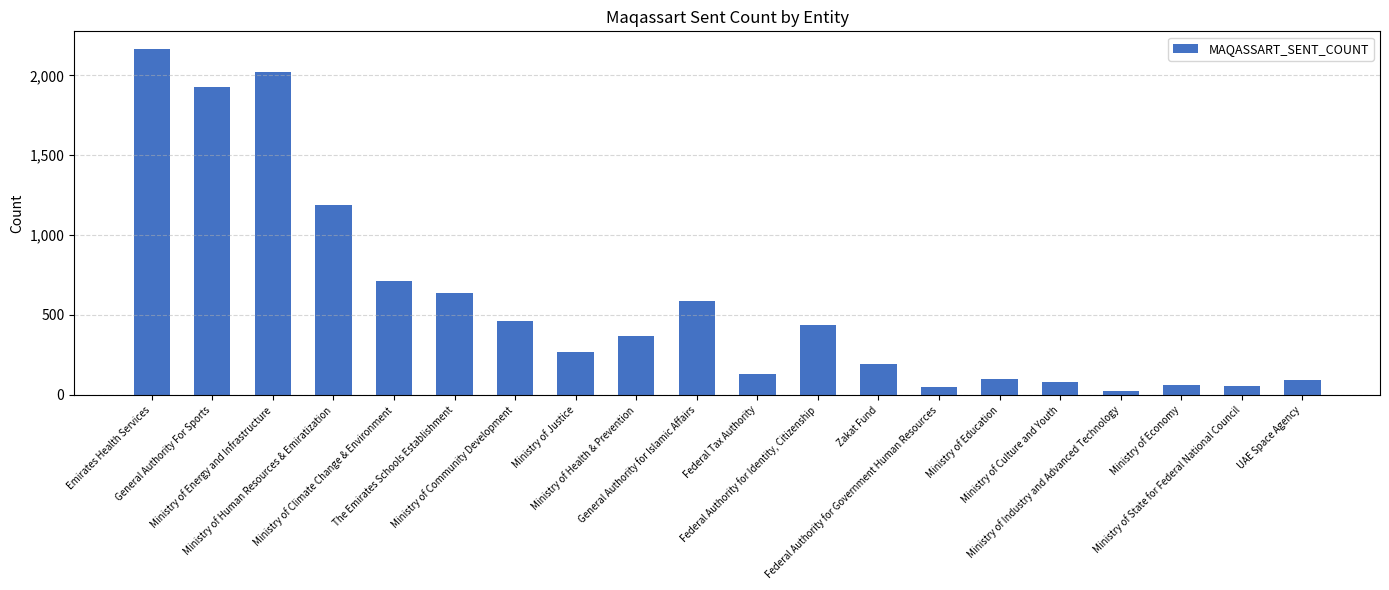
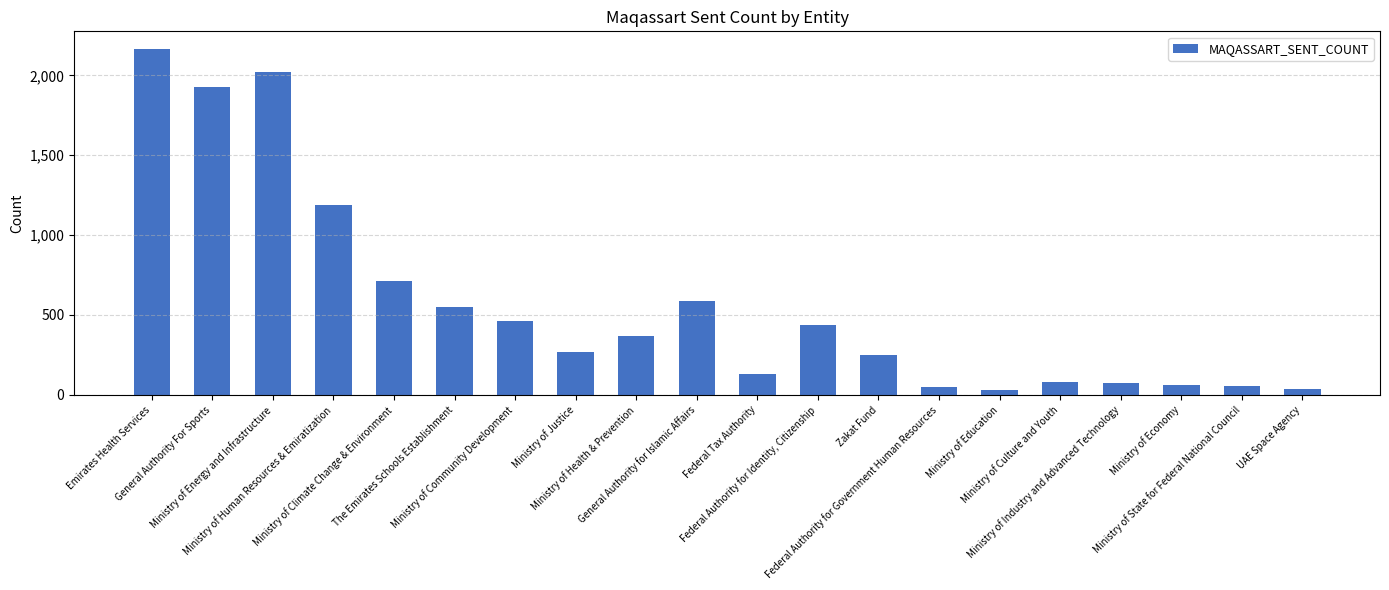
The Emirates Schools Establishment: 640 -> 550
Zakat Fund: 190 -> 250
Ministry of Education: 100 -> 30
Ministry of Industry and Advanced Technology: 30 -> 80
UAE Space Agency: 90 -> 40
